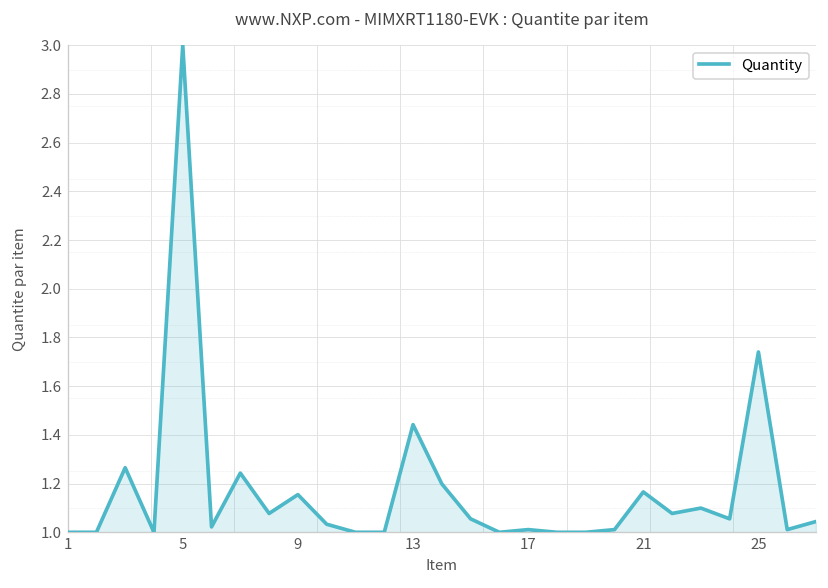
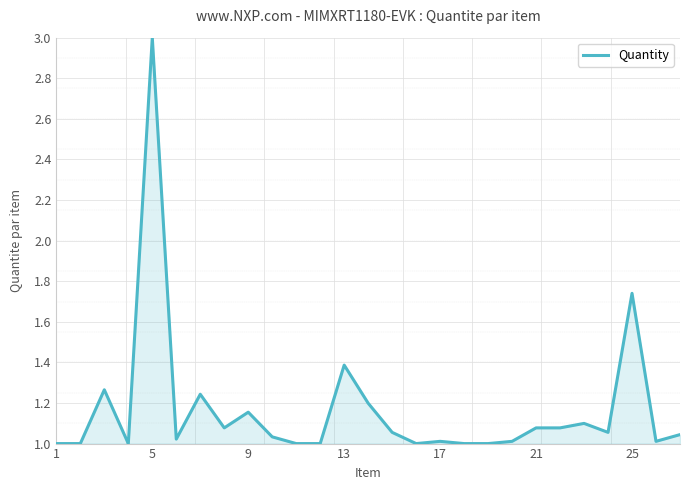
13: 1.44 -> 1.39
21: 1.17 -> 1.08
